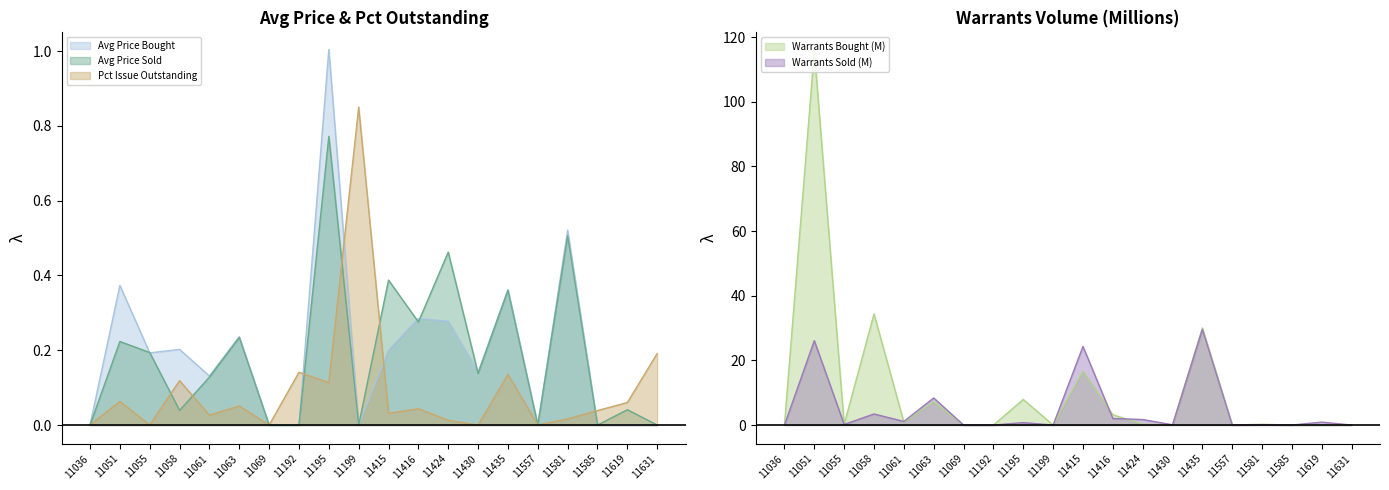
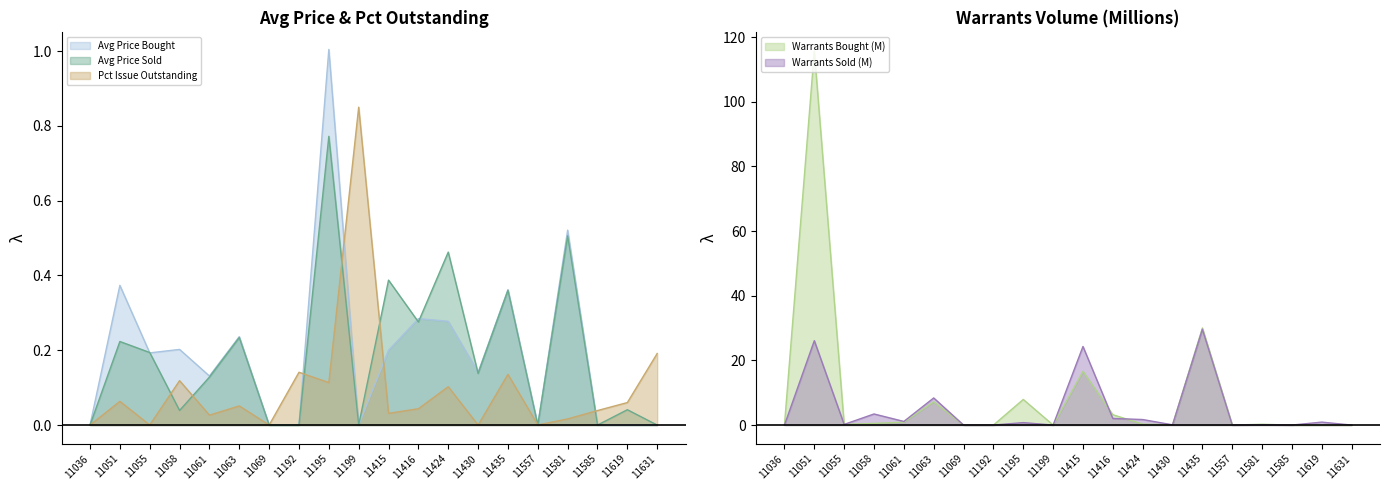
Avg Price & Pct Outstanding, Pct Issue Outstanding, 11424: 0.01 -> 0.10
Warrants Volume (Millions), Warrants Bought (M), 11058: 34 -> 1
